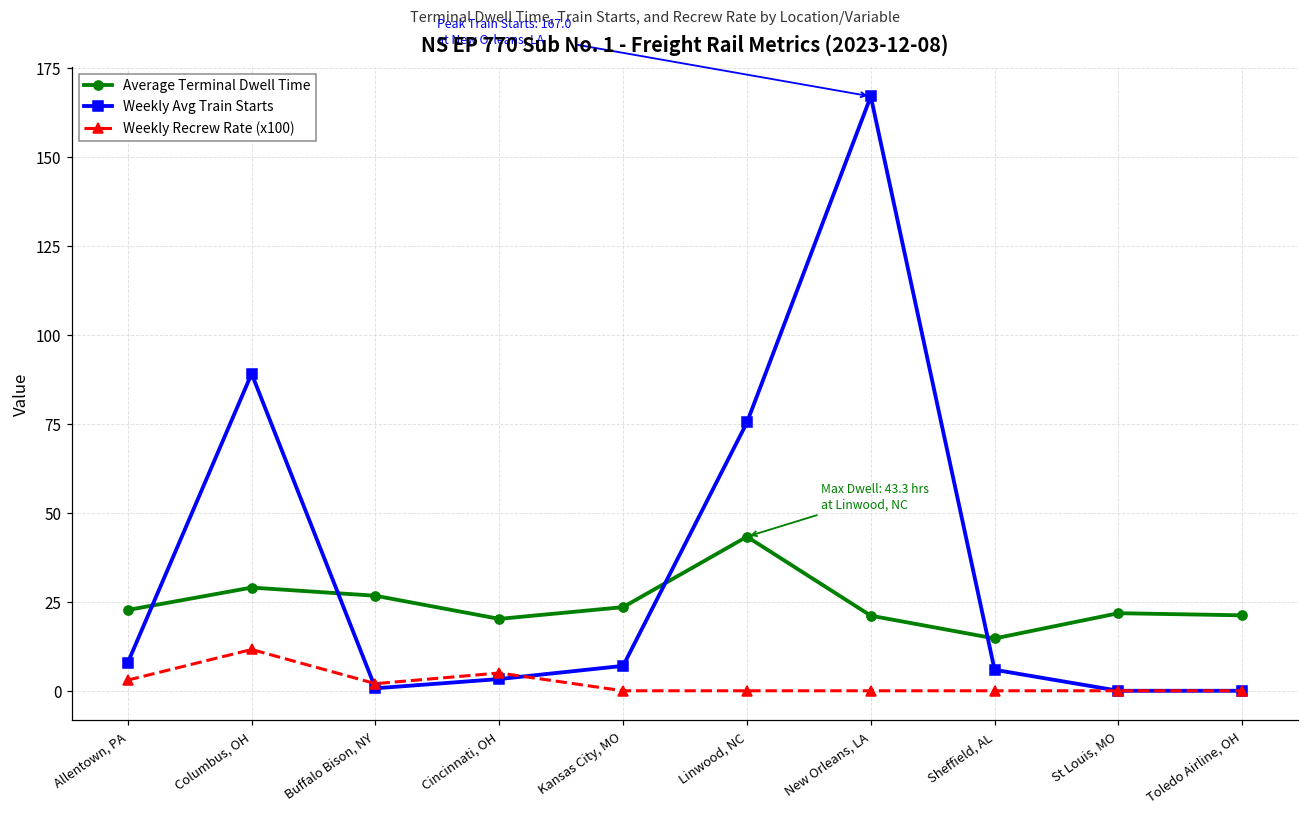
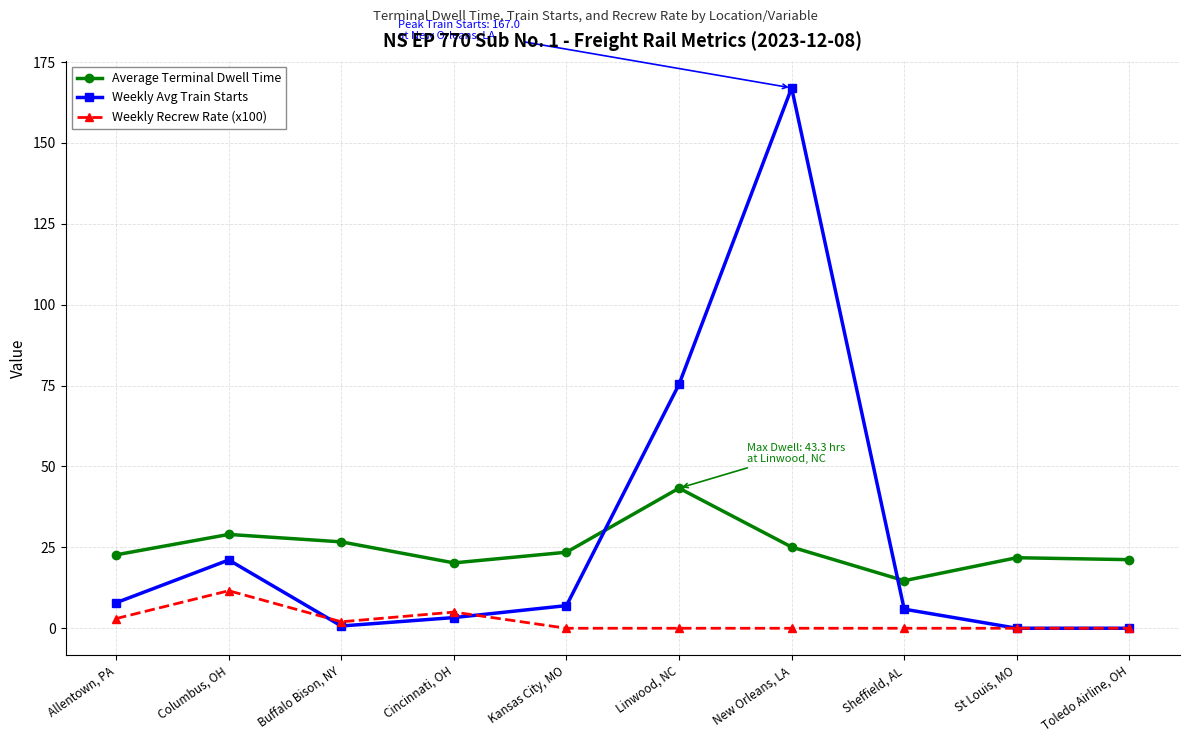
Weekly Avg Train Starts, Columbus, OH: 89 -> 21
Average Terminal Dwell Time, New Orleans, LA: 21 -> 25
